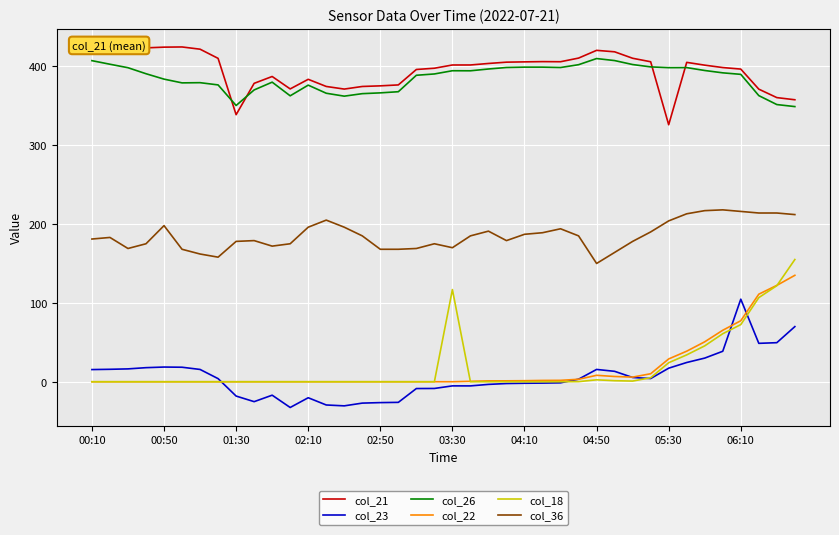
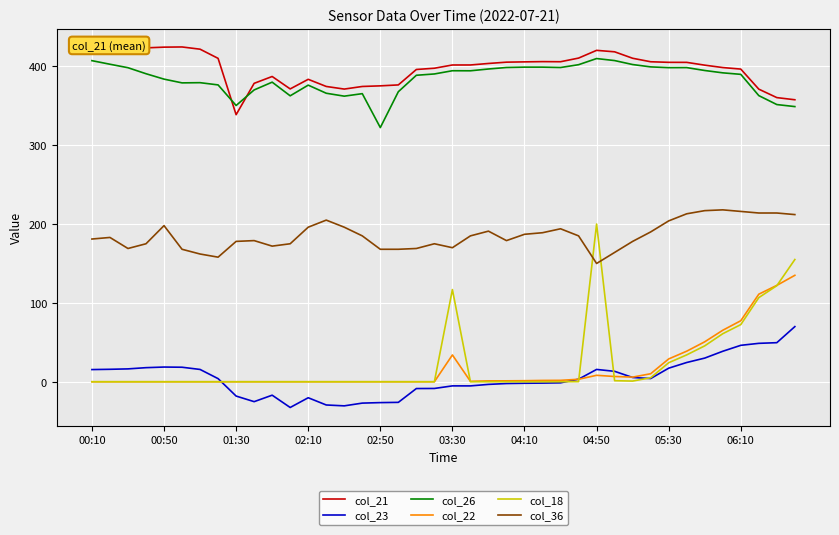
col_26, 02:50: 370 -> 320
col_22, 03:30: 0 -> 30
col_18, 04:50: 0 -> 200
col_21, 05:30: 330 -> 410
col_23, 06:10: 100 -> 50
